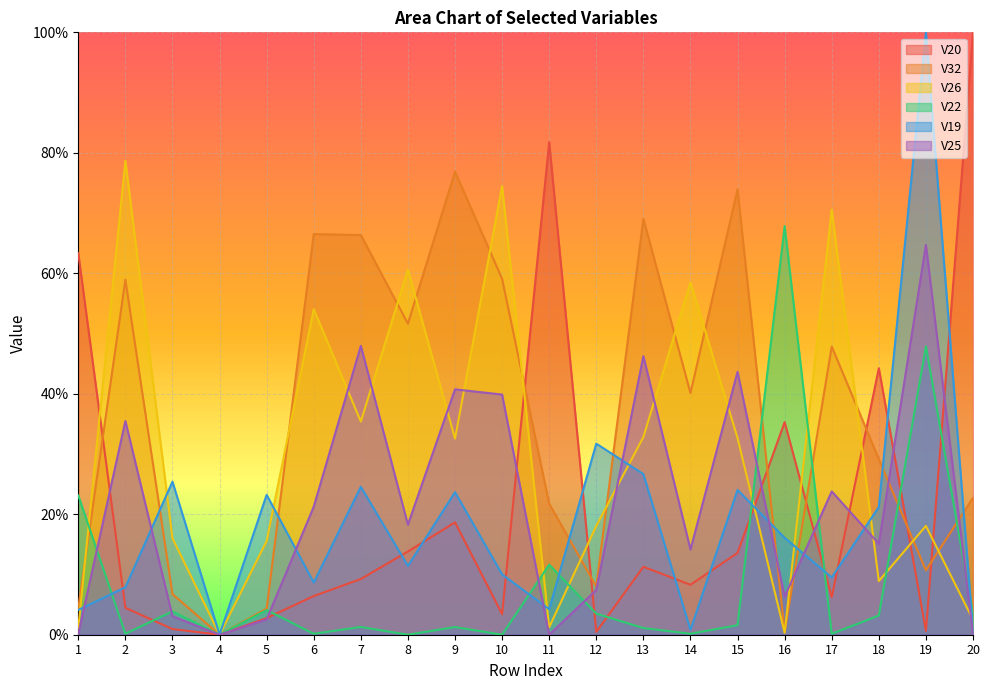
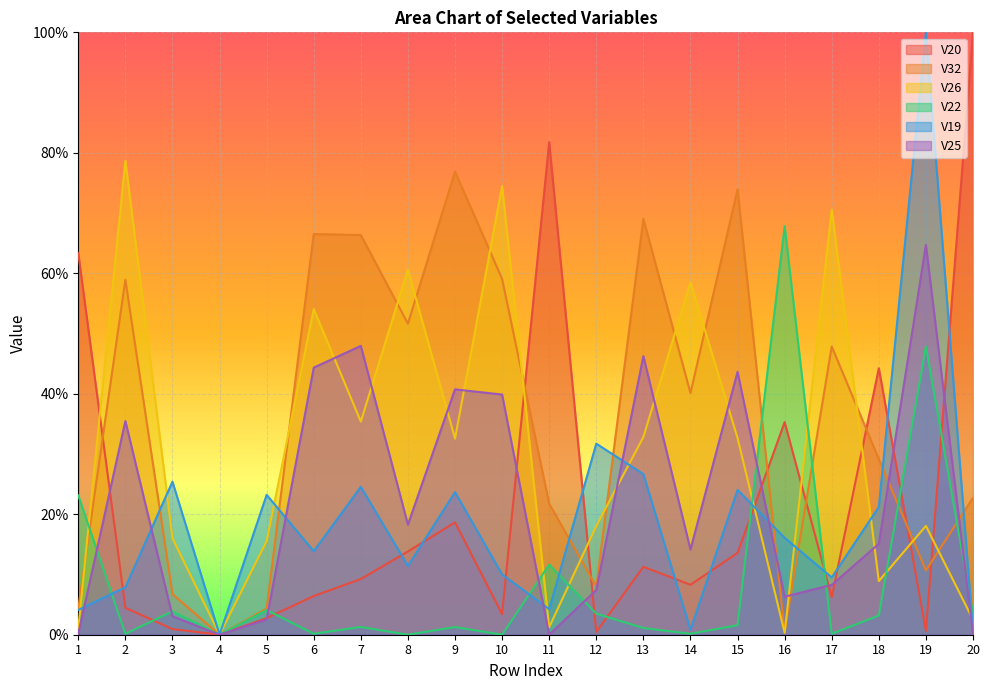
V19, 6: 9% -> 14%
V25, 6: 21% -> 44%
V25, 17: 24% -> 8%
